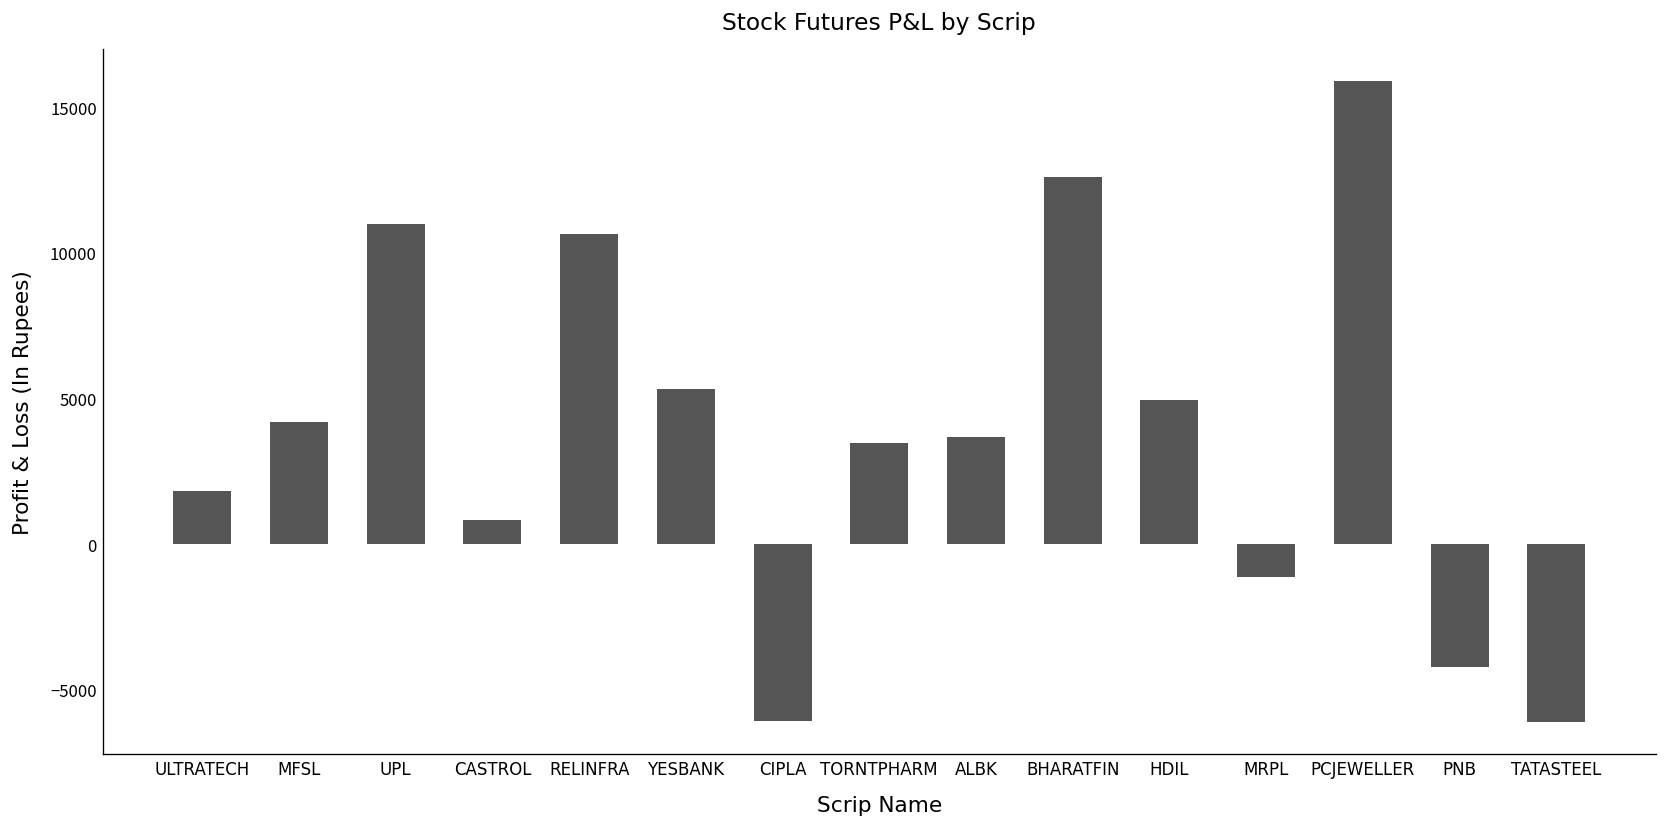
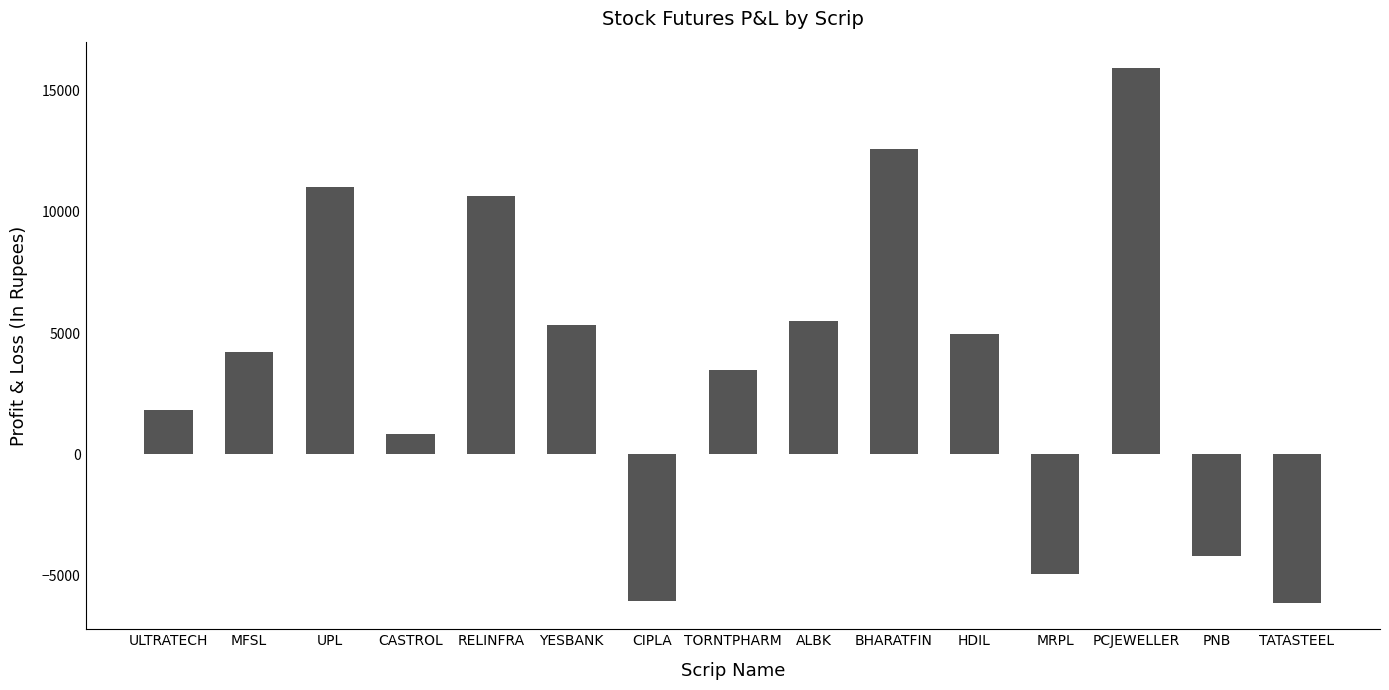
ALBK: 3700 -> 5500
MRPL: -1100 -> -4900
